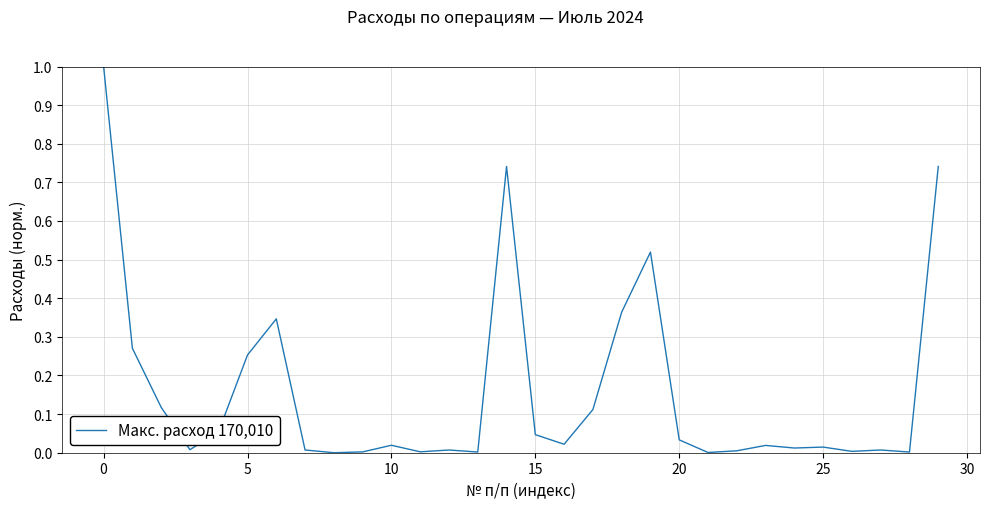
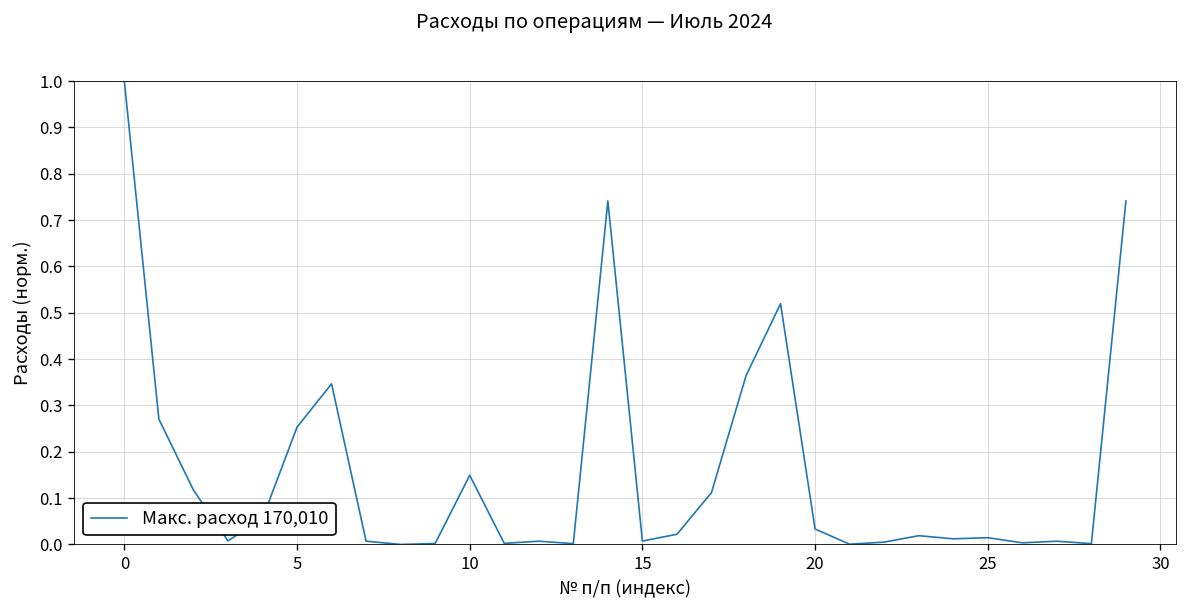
10: 0.02 -> 0.15
15: 0.05 -> 0.01
